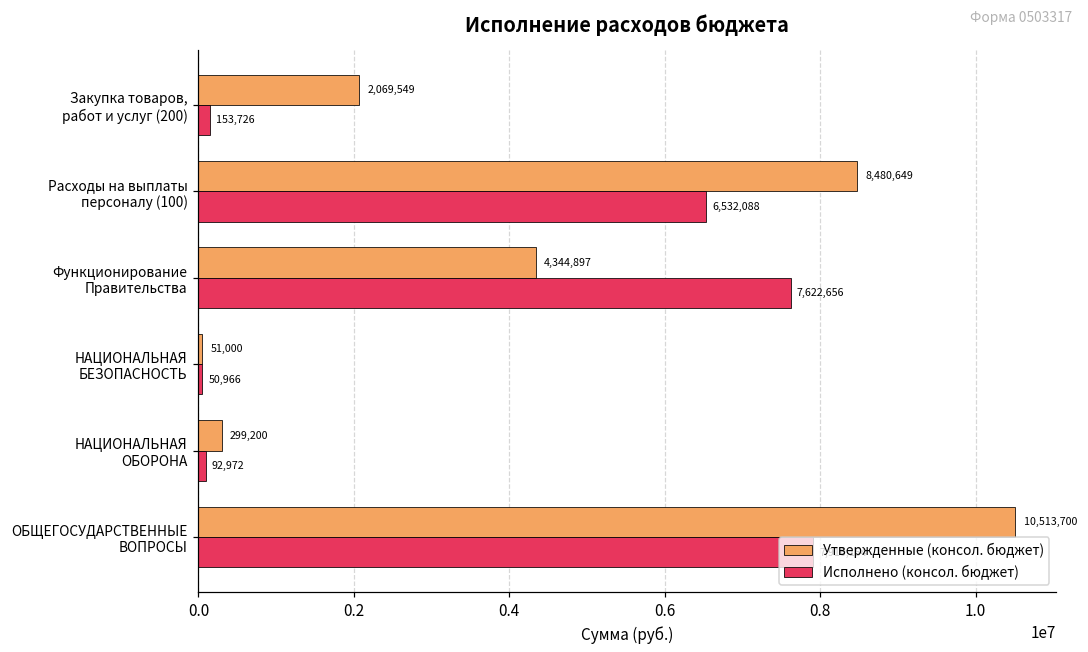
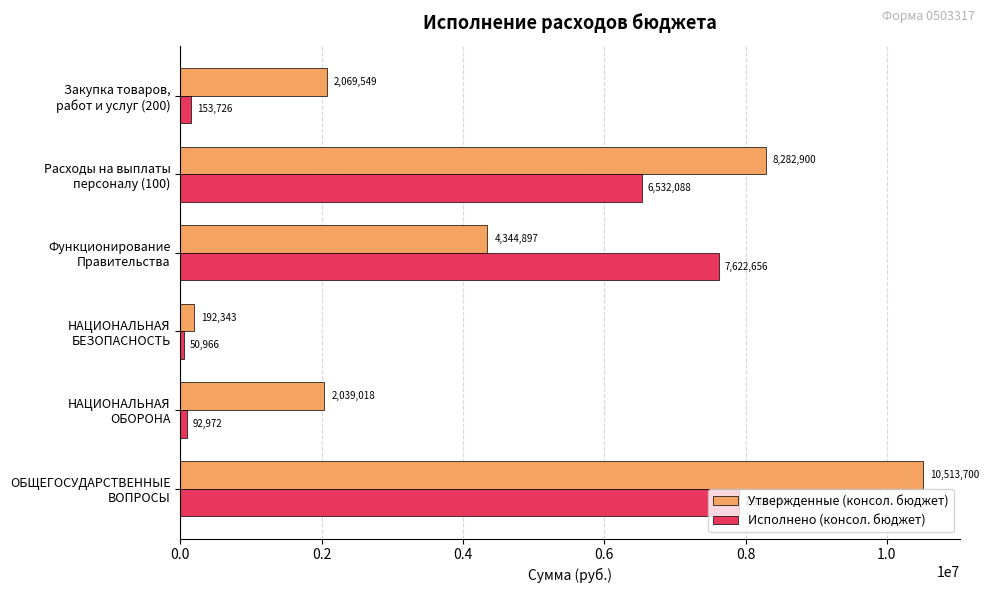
Утвержденные (консол. бюджет), Расходы на выплаты персоналу (100): 8,480,649 -> 8,282,900
Утвержденные (консол. бюджет), НАЦИОНАЛЬНАЯ БЕЗОПАСНОСТЬ: 51,000 -> 192,343
Утвержденные (консол. бюджет), НАЦИОНАЛЬНАЯ ОБОРОНА: 299,200 -> 2,039,018
